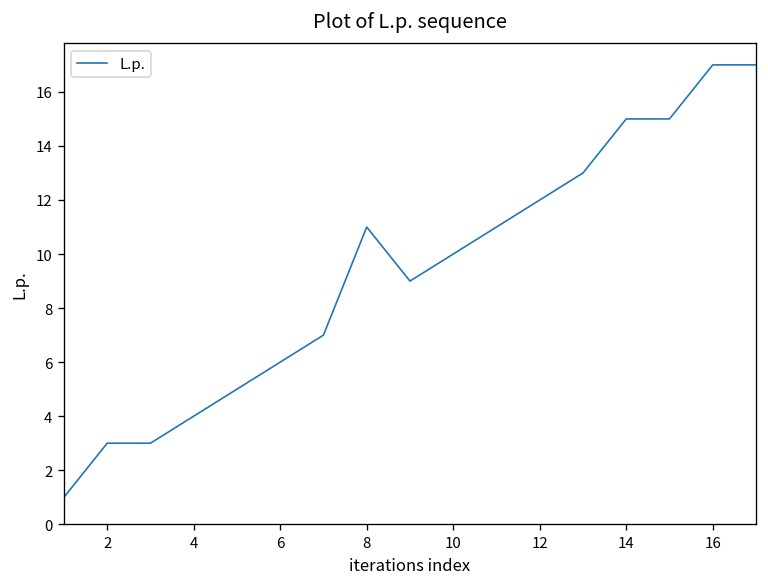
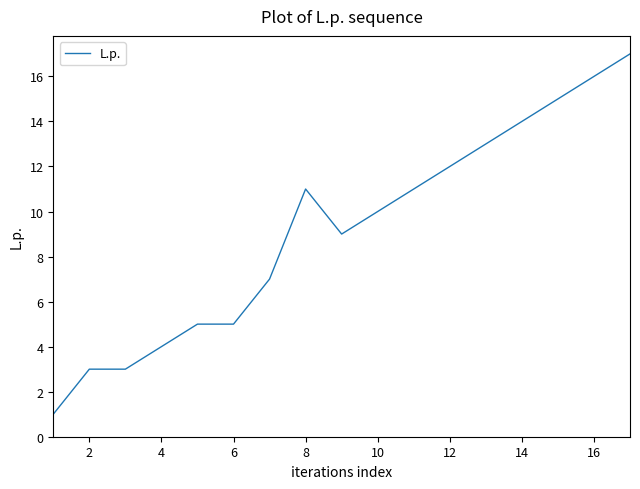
6: 6 -> 5
14: 15 -> 14
16: 17 -> 16
